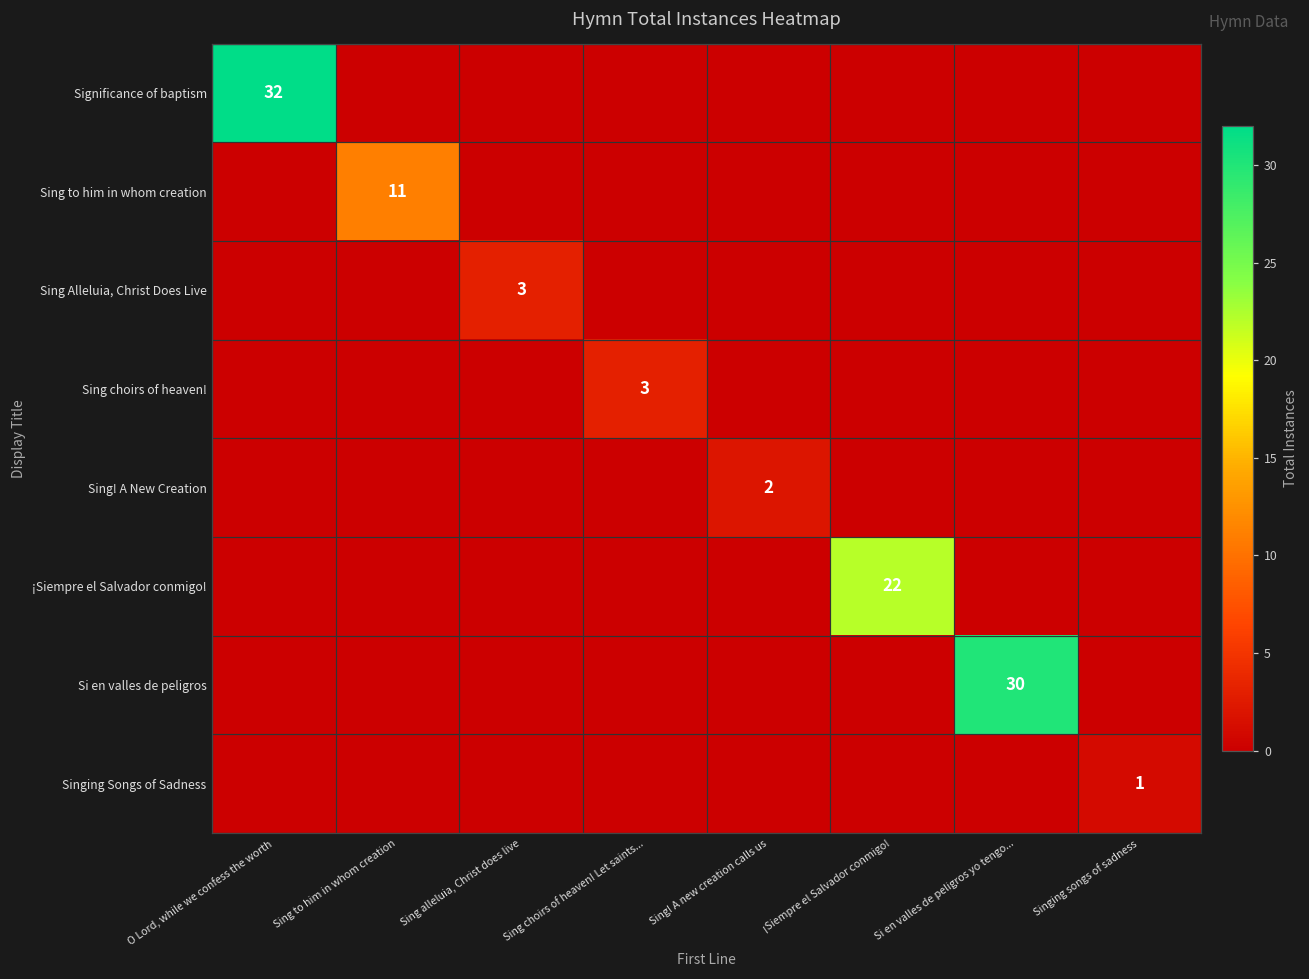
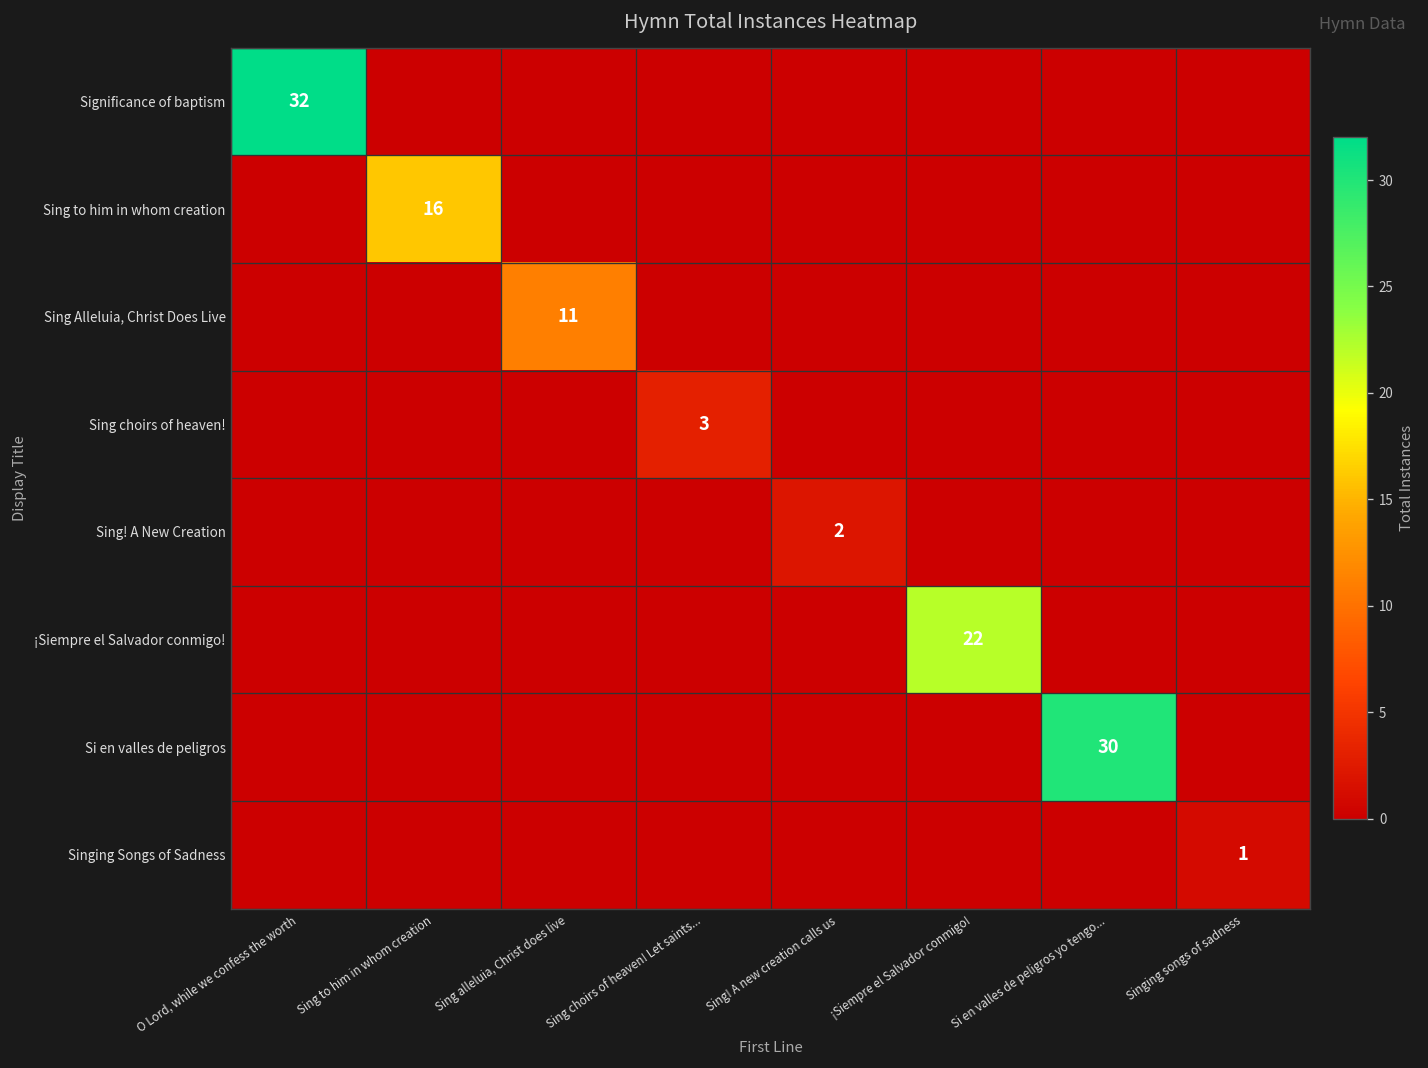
Sing to him in whom creation, Sing to him in whom creation: 11 -> 16
Sing Alleluia, Christ Does Live, Sing alleluia, Christ does live: 3 -> 11
